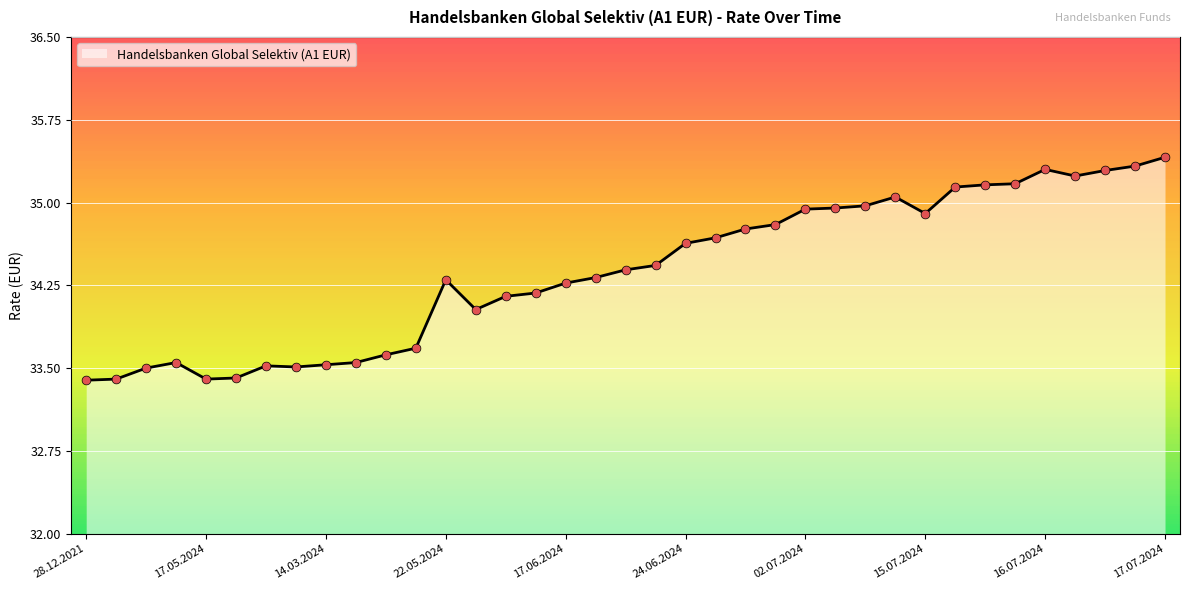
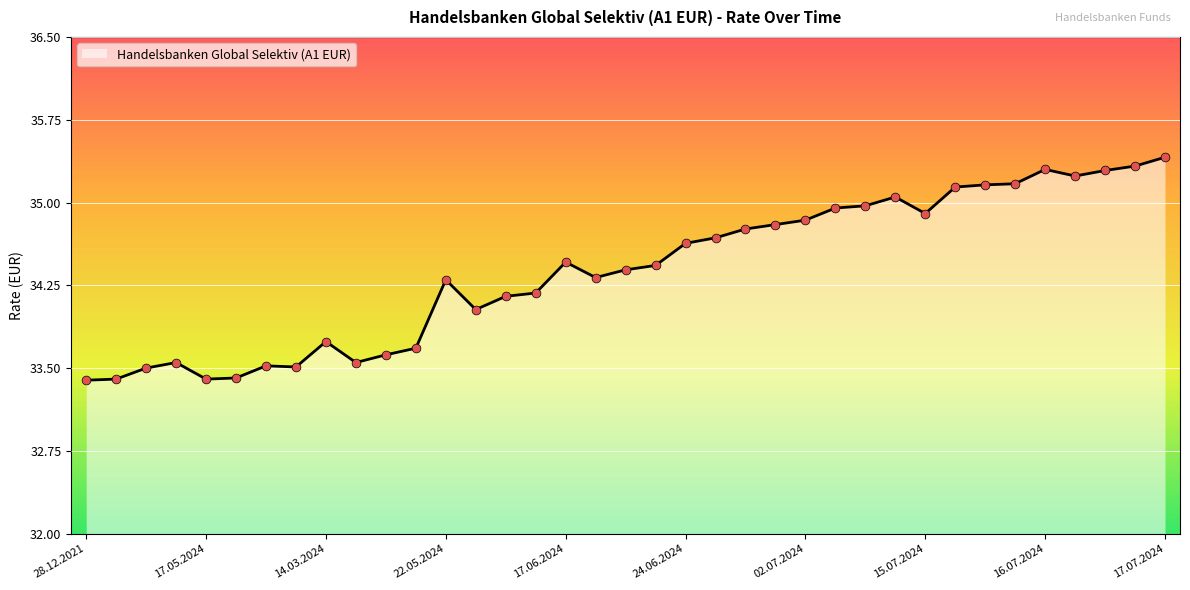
Handelsbanken Global Selektiv (A1 EUR), 14.03.2024: 33.53 -> 33.74
Handelsbanken Global Selektiv (A1 EUR), 17.06.2024: 34.27 -> 34.46
Handelsbanken Global Selektiv (A1 EUR), 02.07.2024: 34.94 -> 34.84
